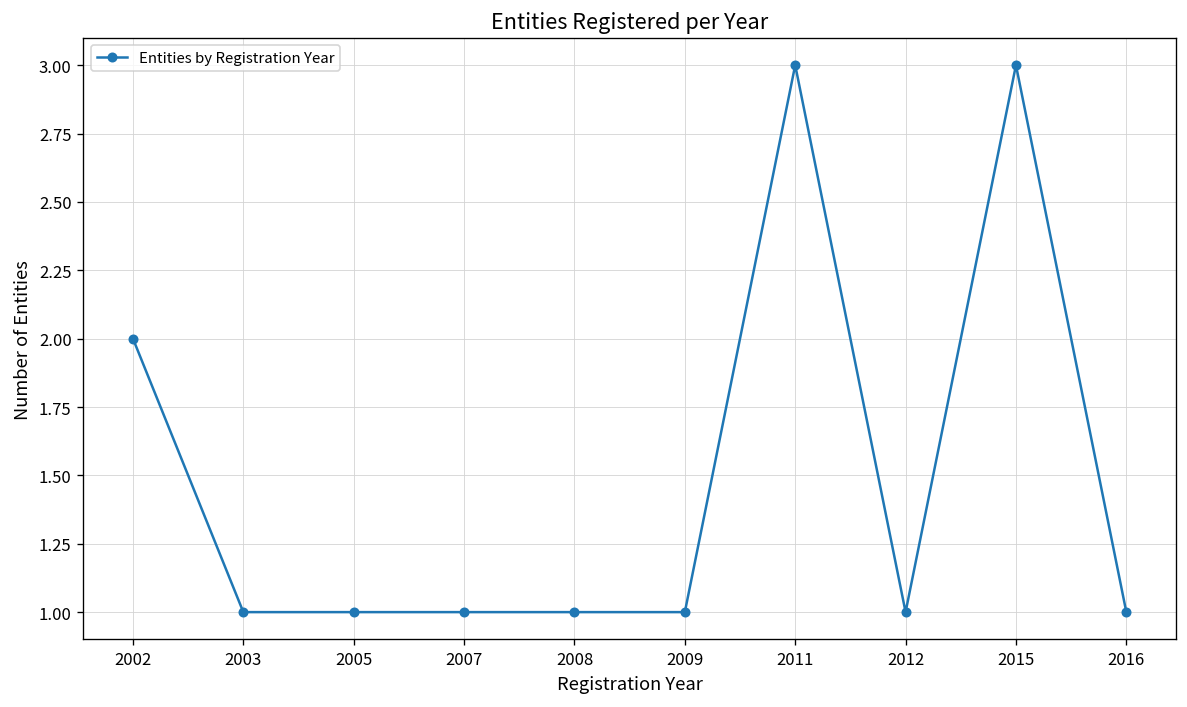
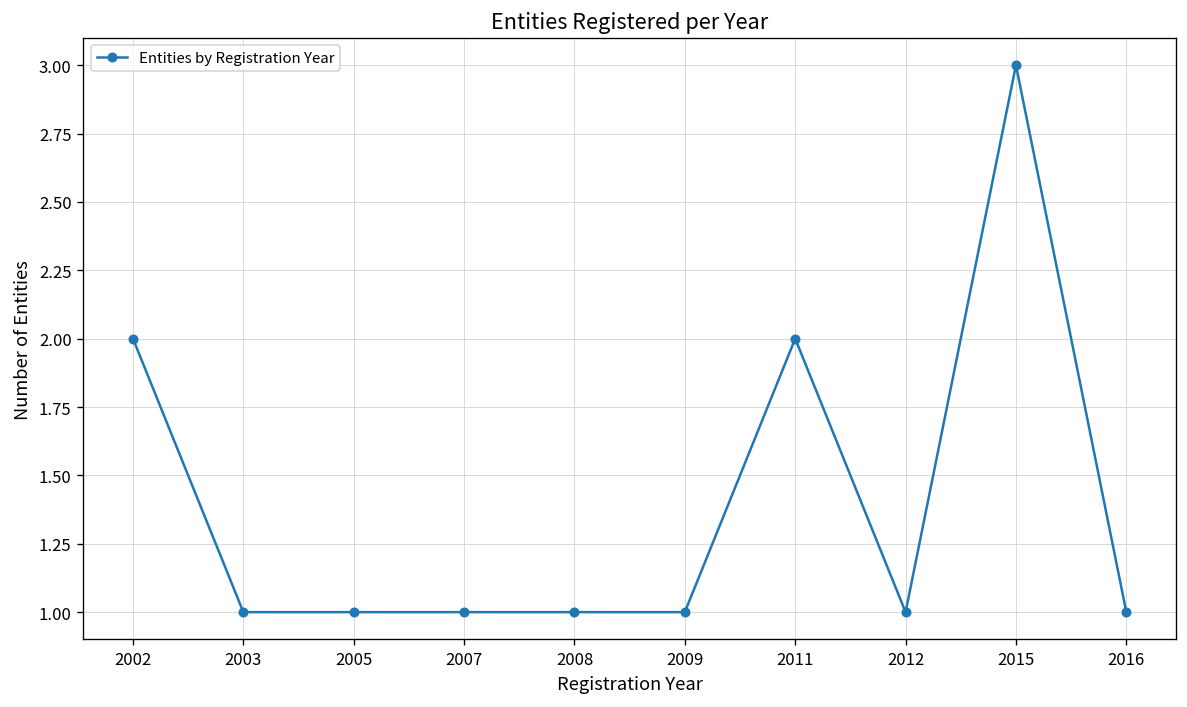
2011: 3 -> 2
